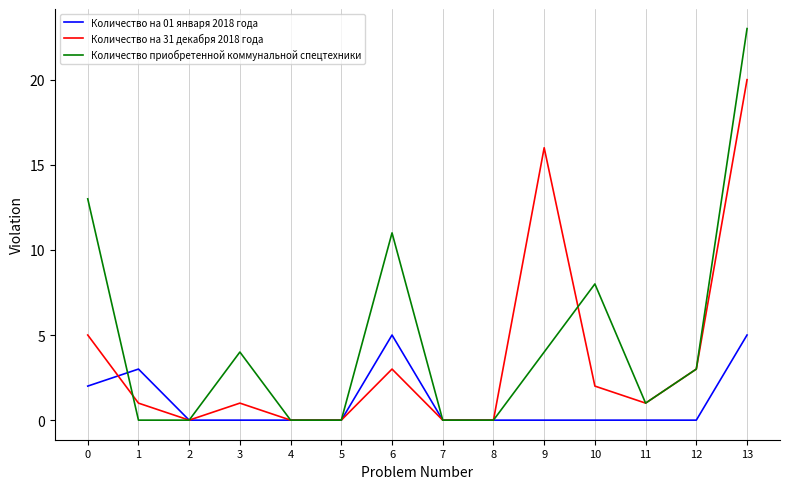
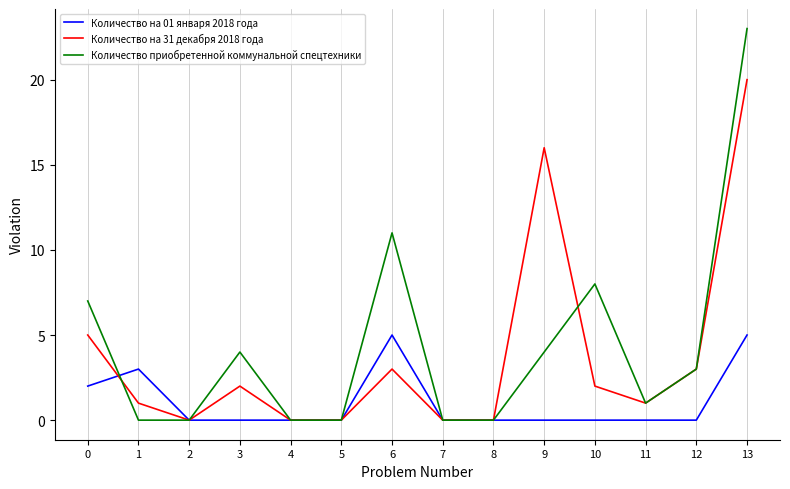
Количество приобретенной коммунальной спецтехники, 0: 13 -> 7
Количество на 31 декабря 2018 года, 3: 1 -> 2
